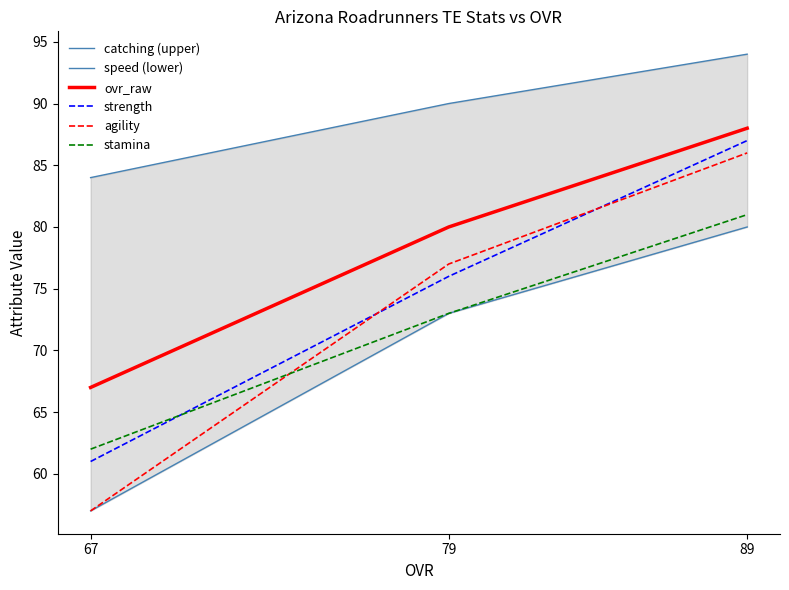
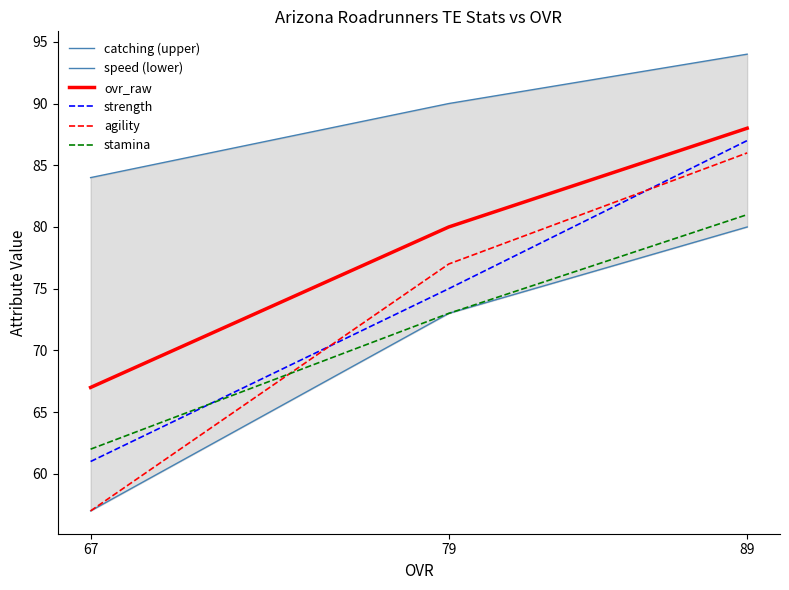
strength, 79: 76 -> 75
